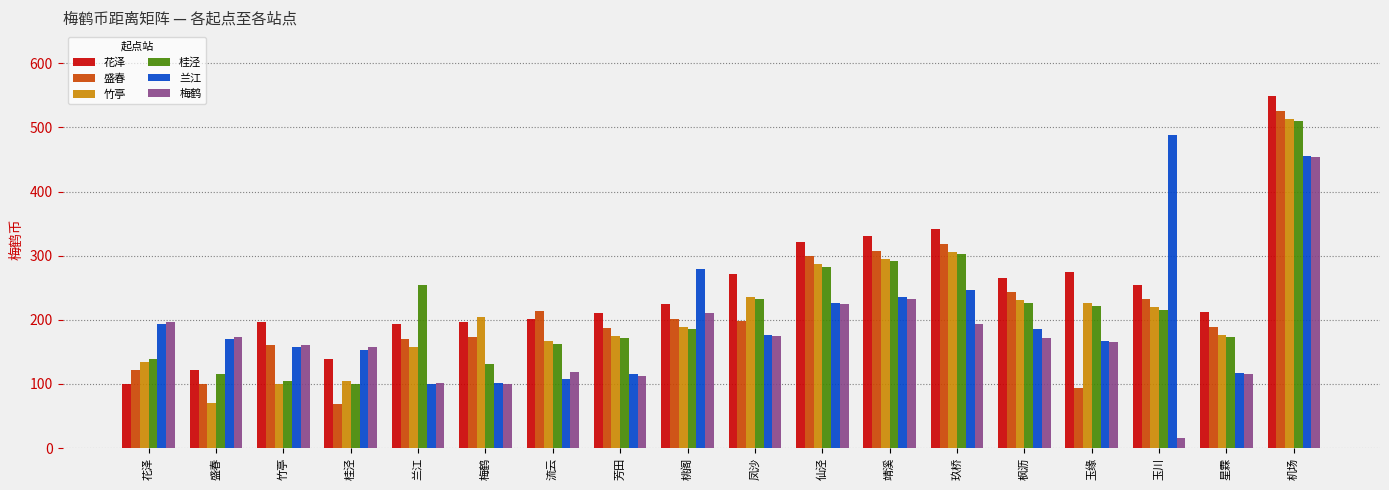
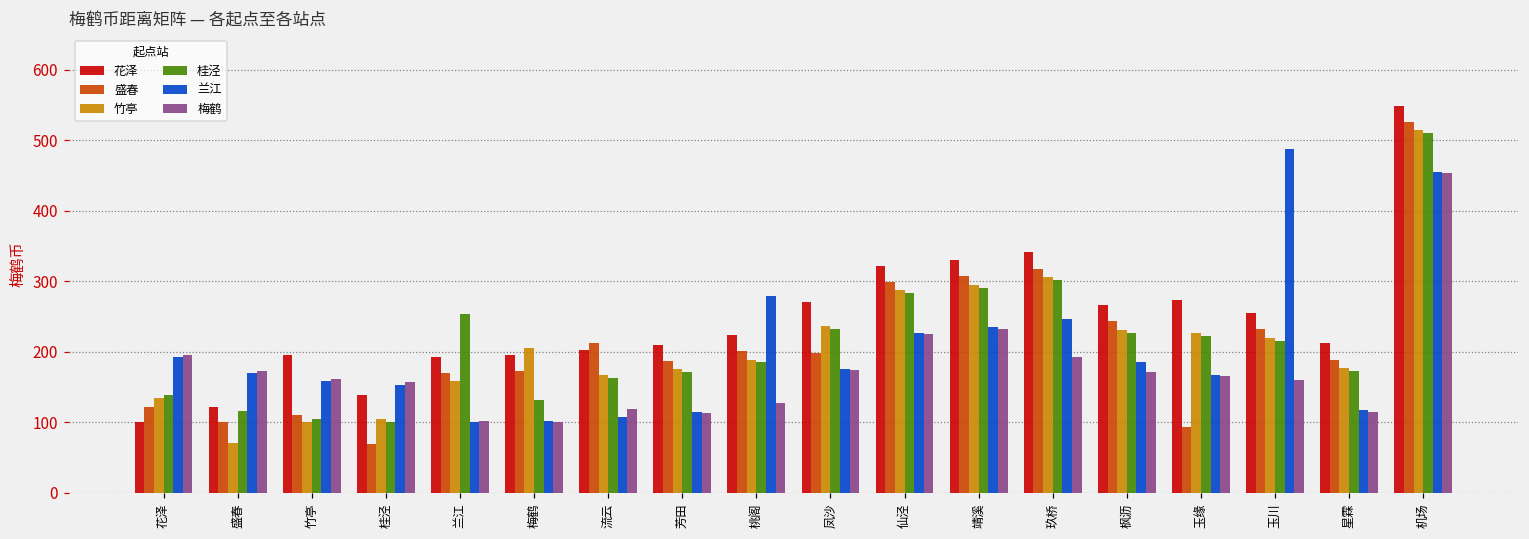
盛春, 竹亭: 160 -> 110
梅鹤, 桃阁: 210 -> 130
梅鹤, 玉川: 20 -> 160
